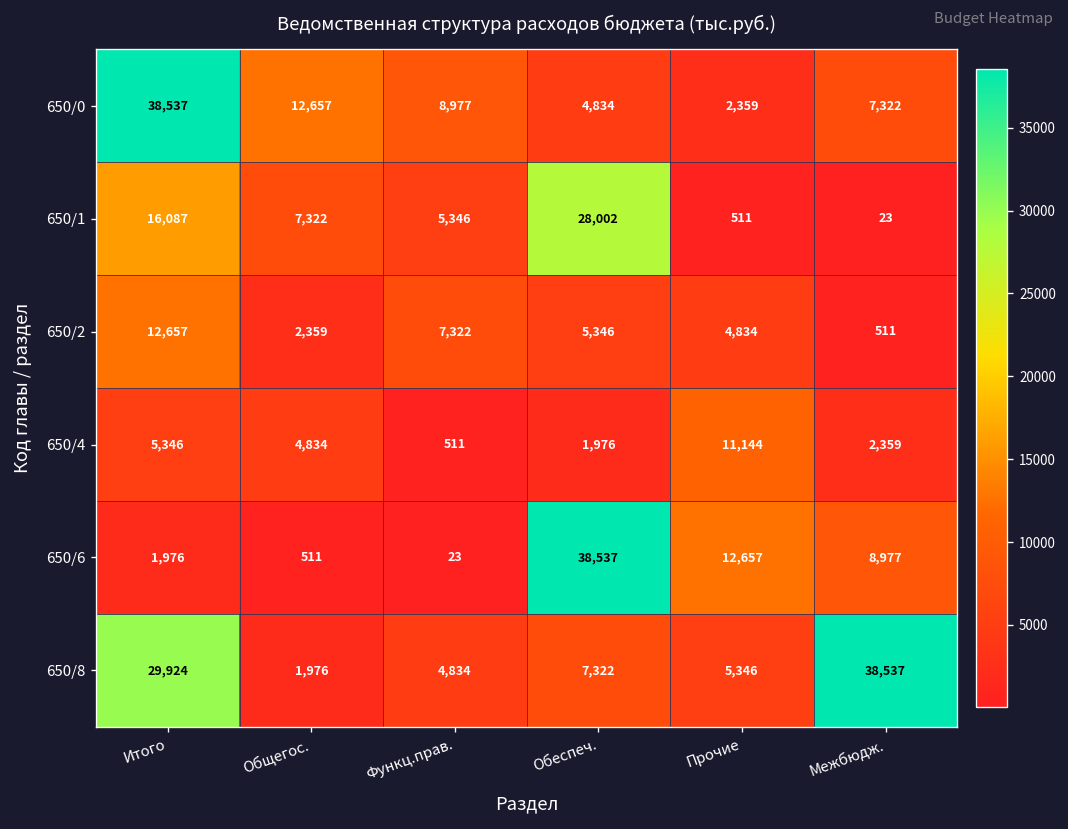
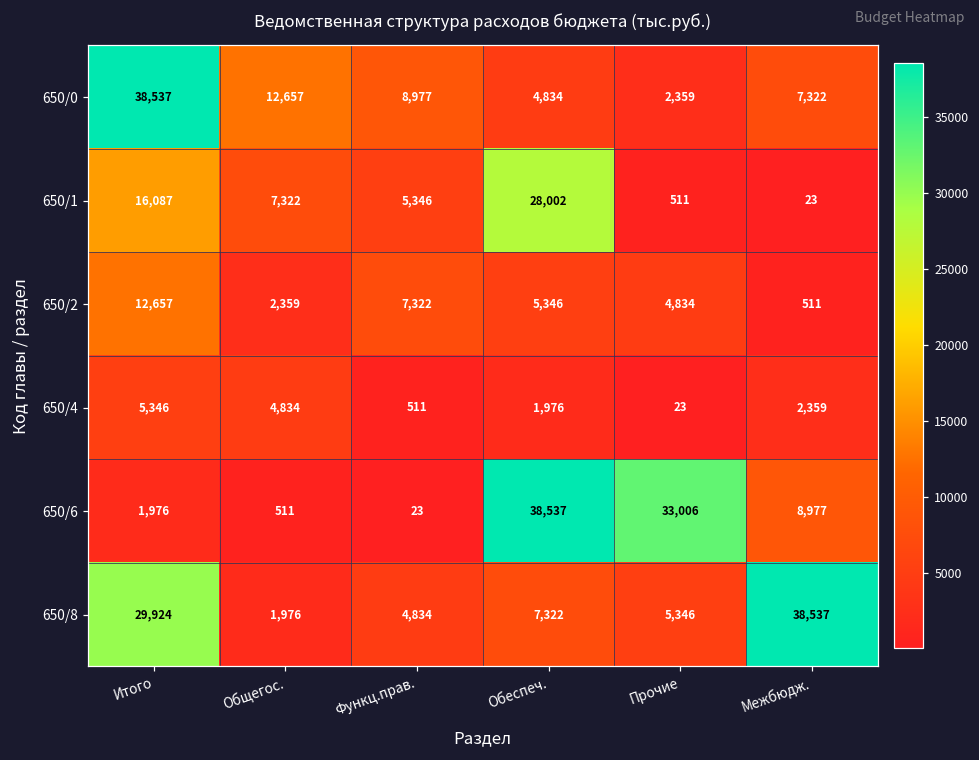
650/4, Прочие: 11,144 -> 23
650/6, Прочие: 12,657 -> 33,006
